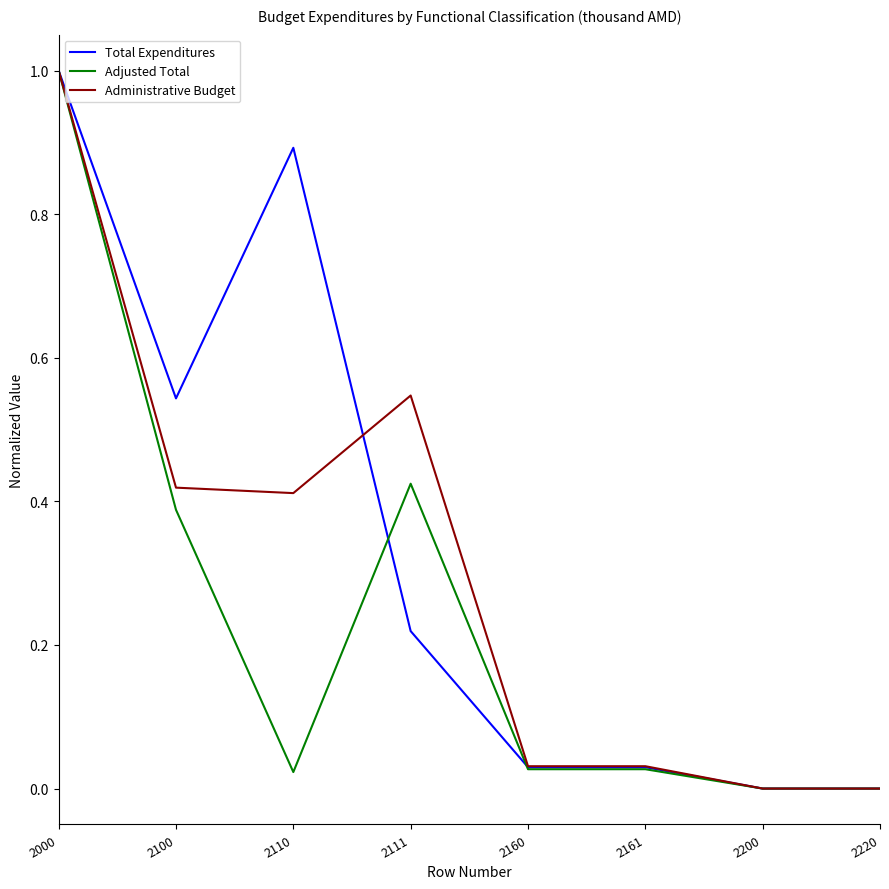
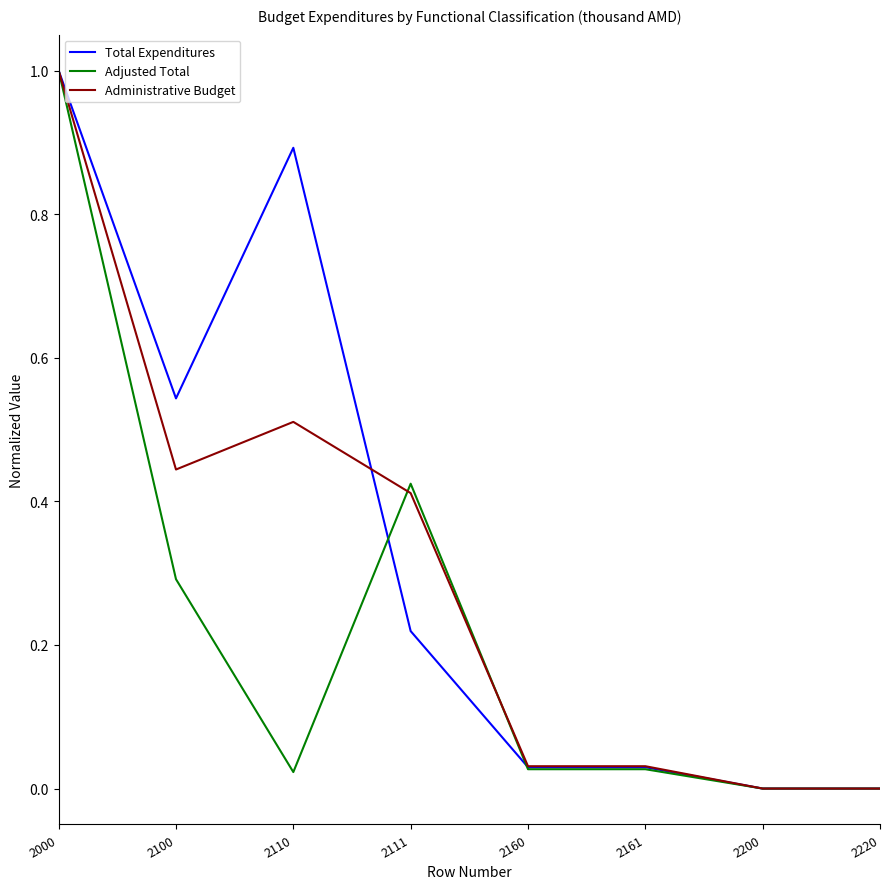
Adjusted Total, 2100: 0.39 -> 0.29
Administrative Budget, 2100: 0.42 -> 0.44
Administrative Budget, 2110: 0.41 -> 0.51
Administrative Budget, 2111: 0.55 -> 0.41
